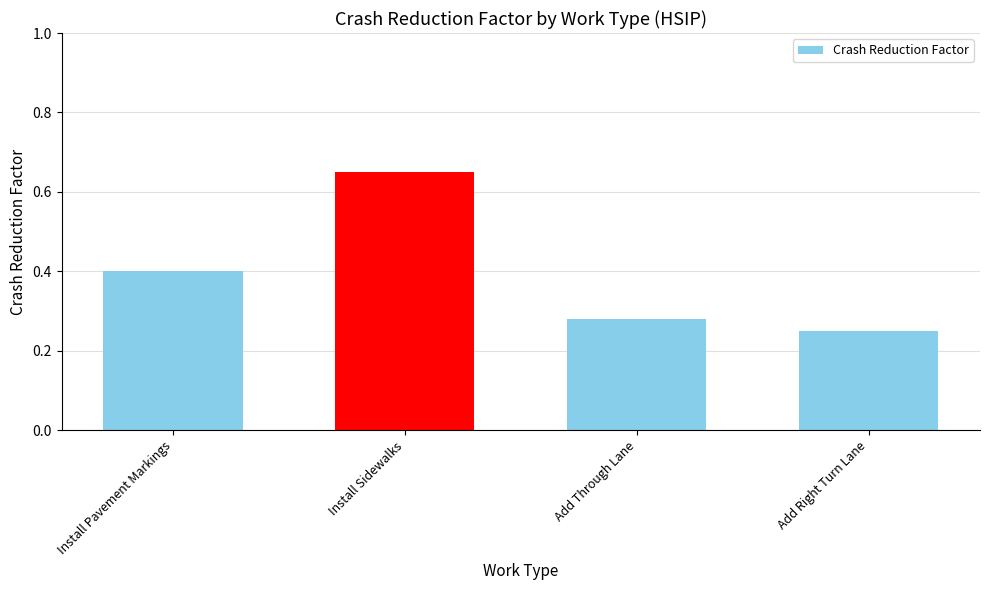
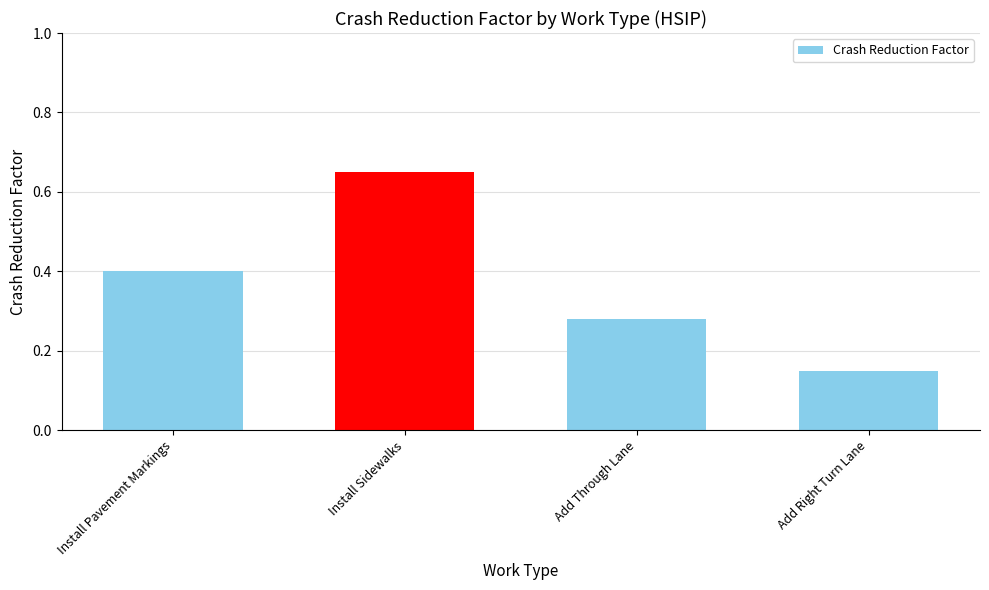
Add Right Turn Lane: 0.25 -> 0.15
